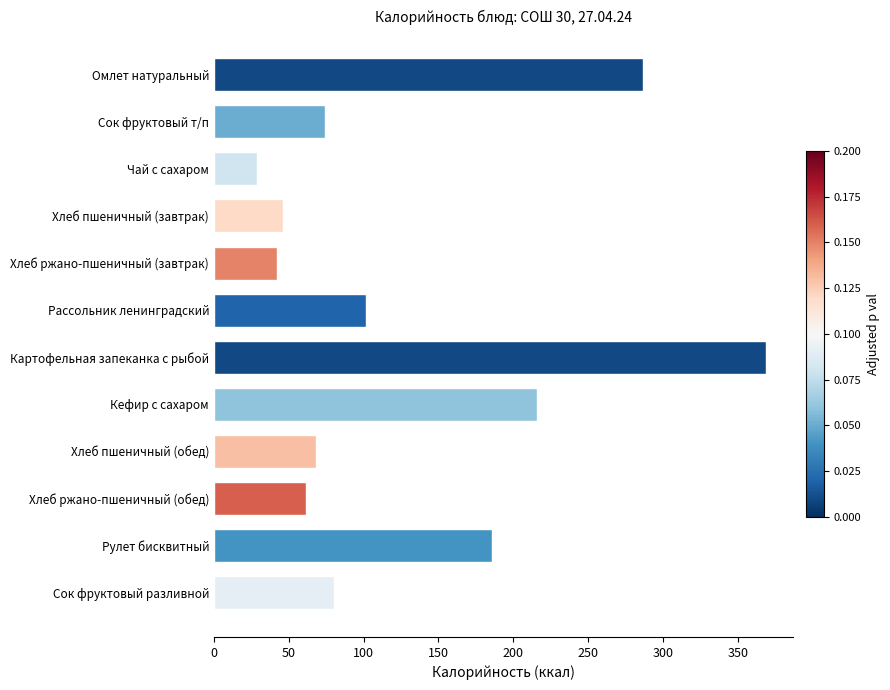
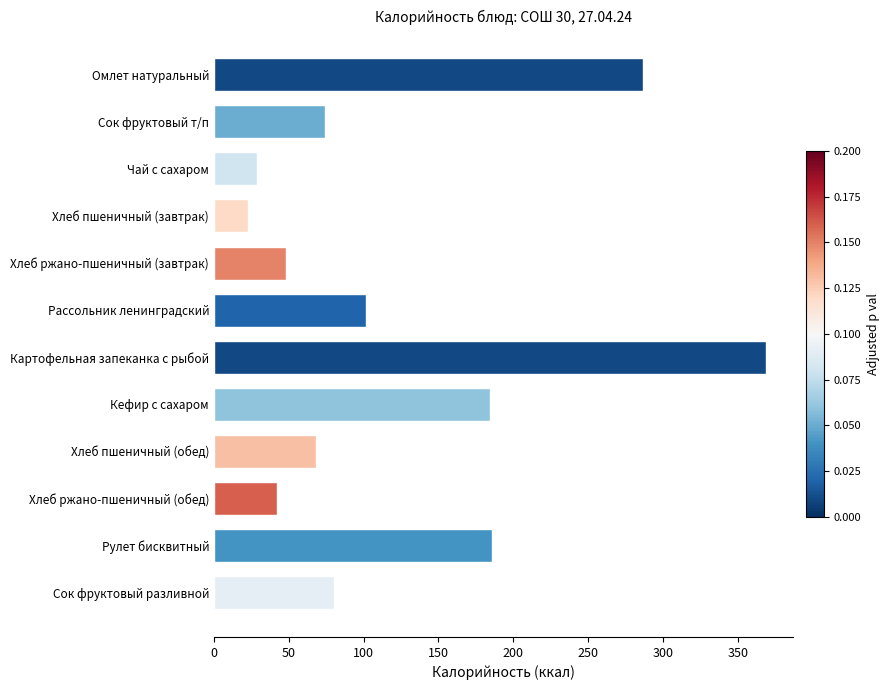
Хлеб пшеничный (завтрак): 46 -> 23
Хлеб ржано-пшеничный (завтрак): 42 -> 48
Кефир с сахаром: 216 -> 184
Хлеб ржано-пшеничный (обед): 62 -> 42
